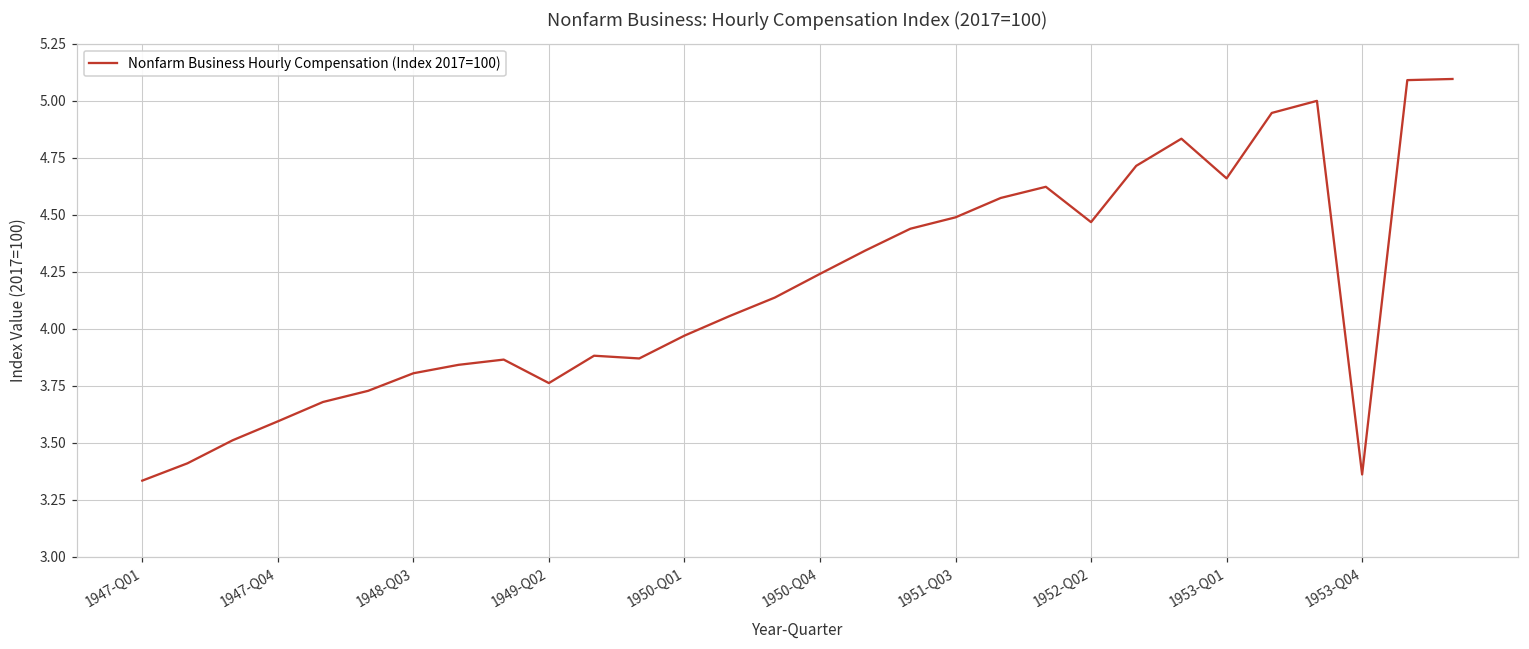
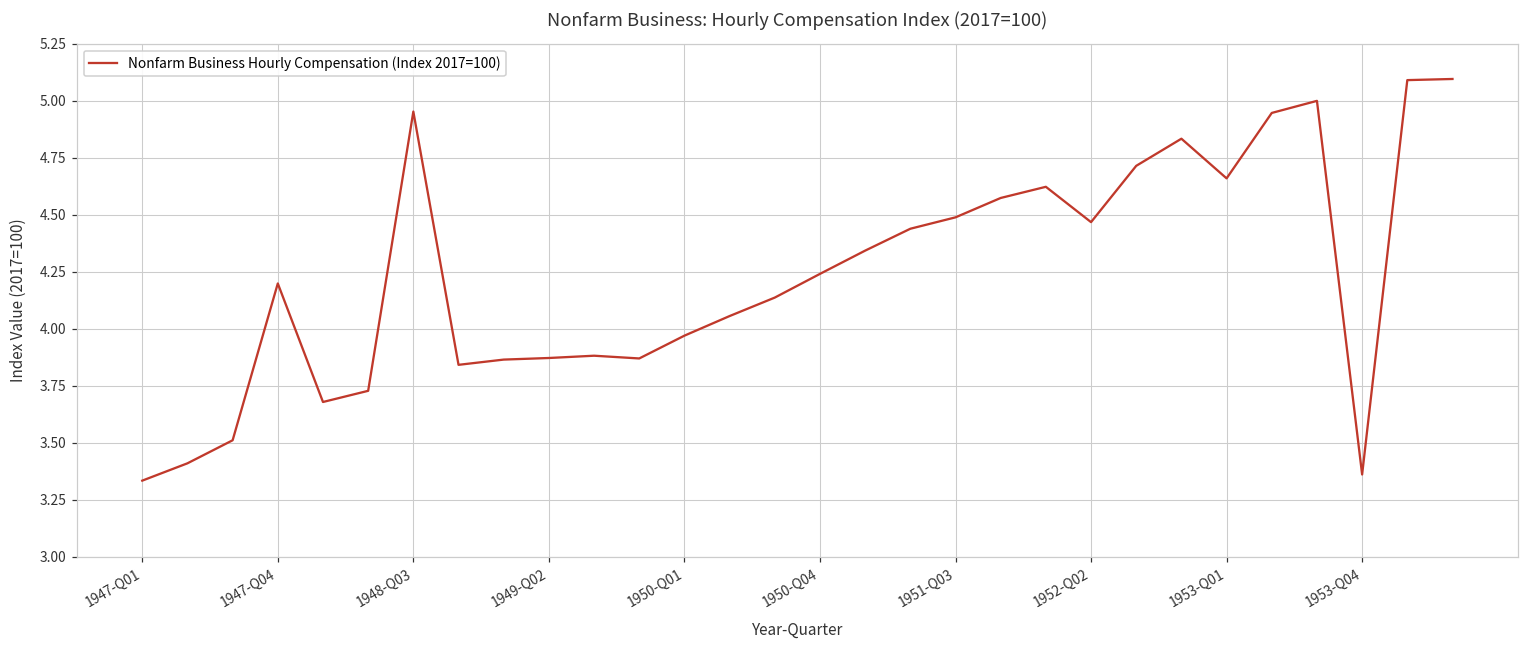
1947-Q04: 3.59 -> 4.20
1948-Q03: 3.81 -> 4.95
1949-Q02: 3.76 -> 3.87
